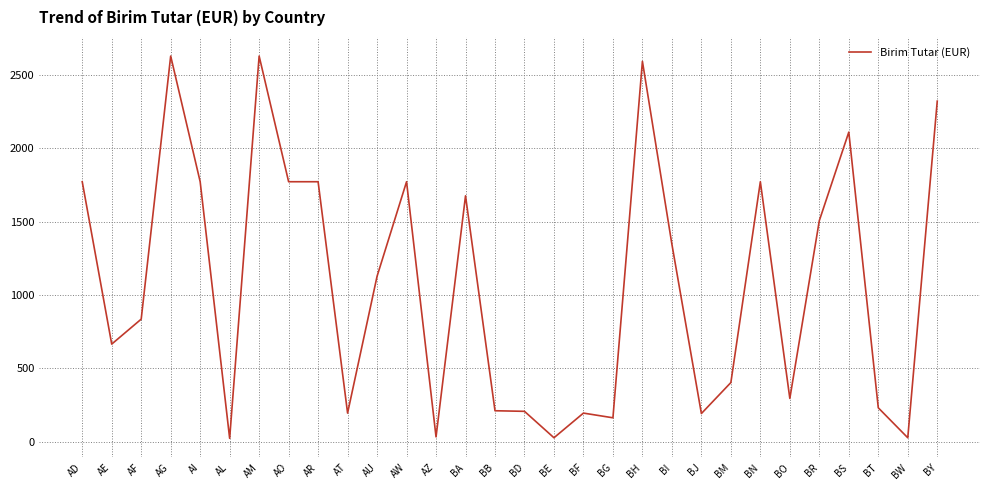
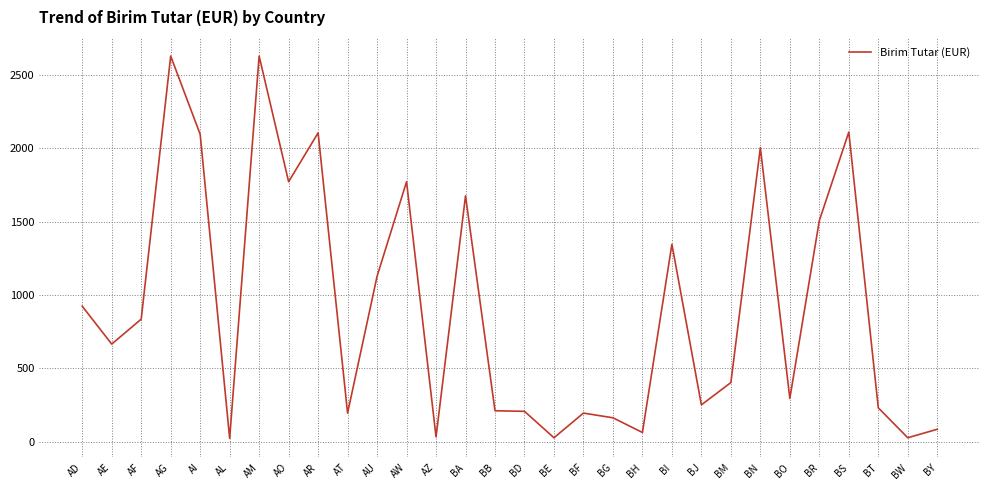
AD: 1770 -> 920
AI: 1770 -> 2100
AR: 1770 -> 2110
BH: 2590 -> 60
BJ: 190 -> 250
BN: 1770 -> 2000
BY: 2320 -> 90
